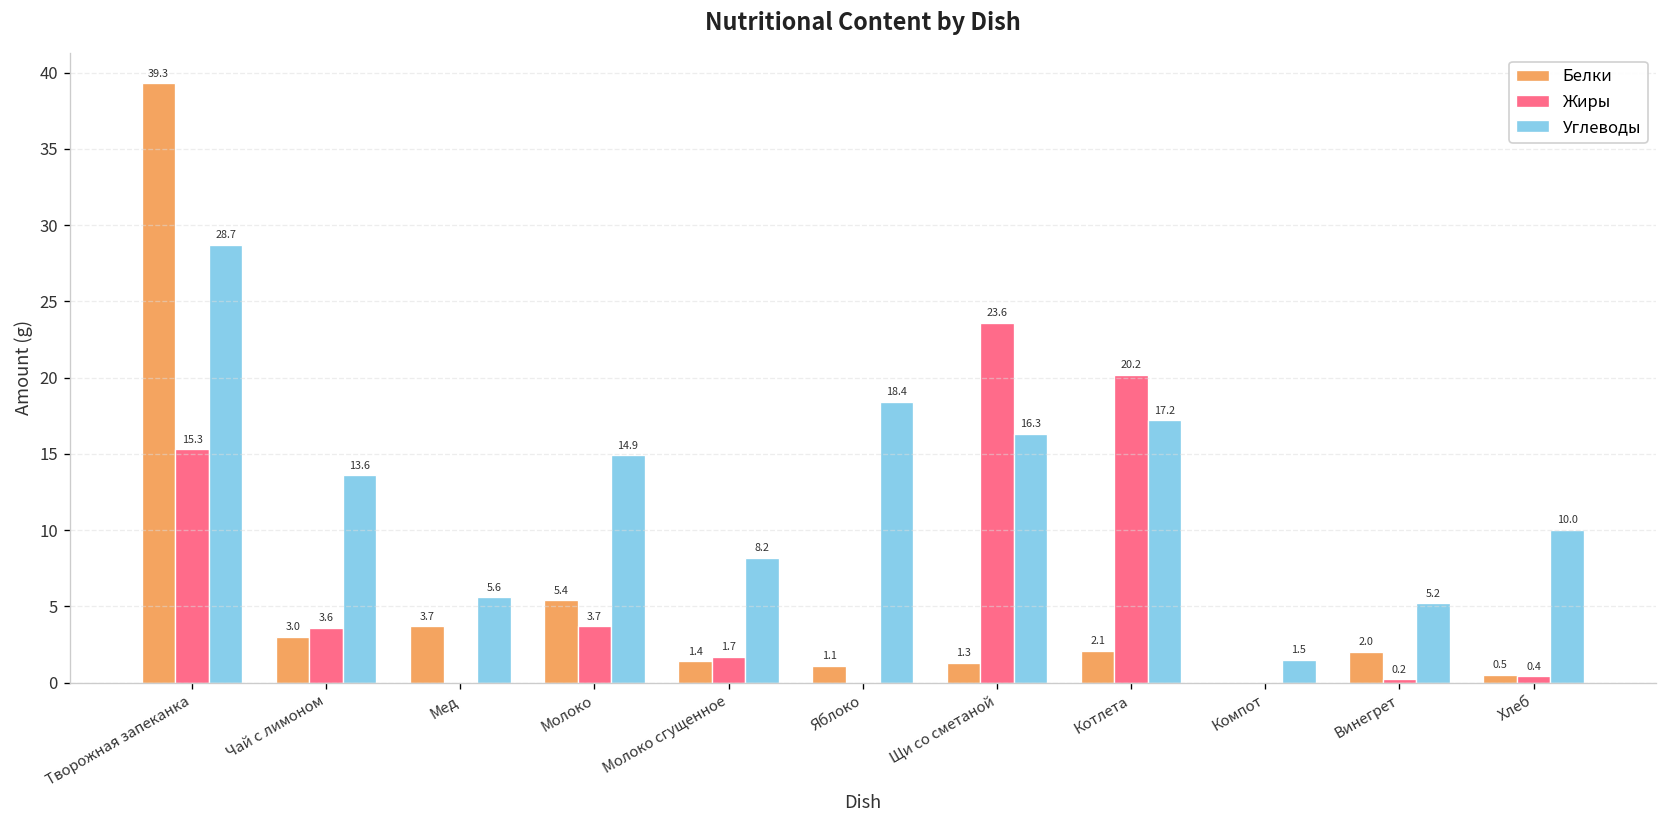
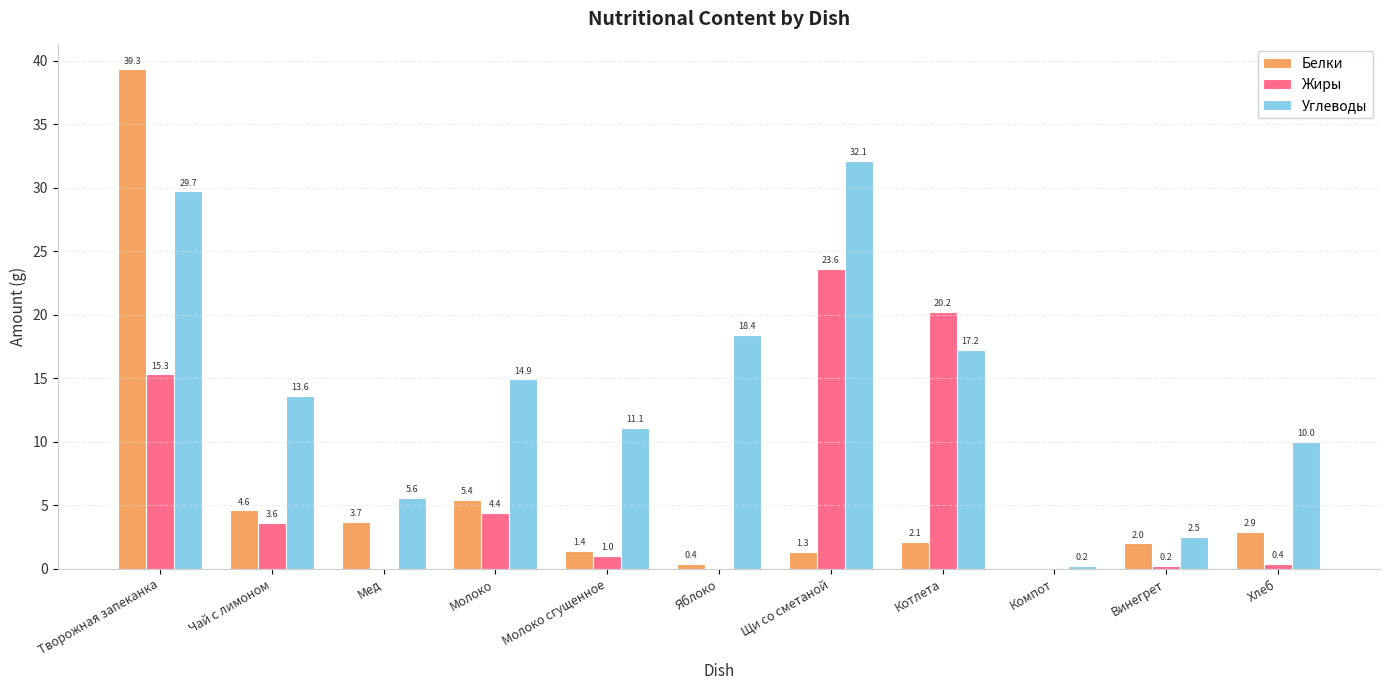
Углеводы, Творожная запеканка: 28.7 -> 29.7
Белки, Чай с лимоном: 3.0 -> 4.6
Жиры, Молоко: 3.7 -> 4.4
Жиры, Молоко сгущенное: 1.7 -> 1.0
Углеводы, Молоко сгущенное: 8.2 -> 11.1
Белки, Яблоко: 1.1 -> 0.4
Углеводы, Щи со сметаной: 16.3 -> 32.1
Углеводы, Компот: 1.5 -> 0.2
Углеводы, Винегрет: 5.2 -> 2.5
Белки, Хлеб: 0.5 -> 2.9
